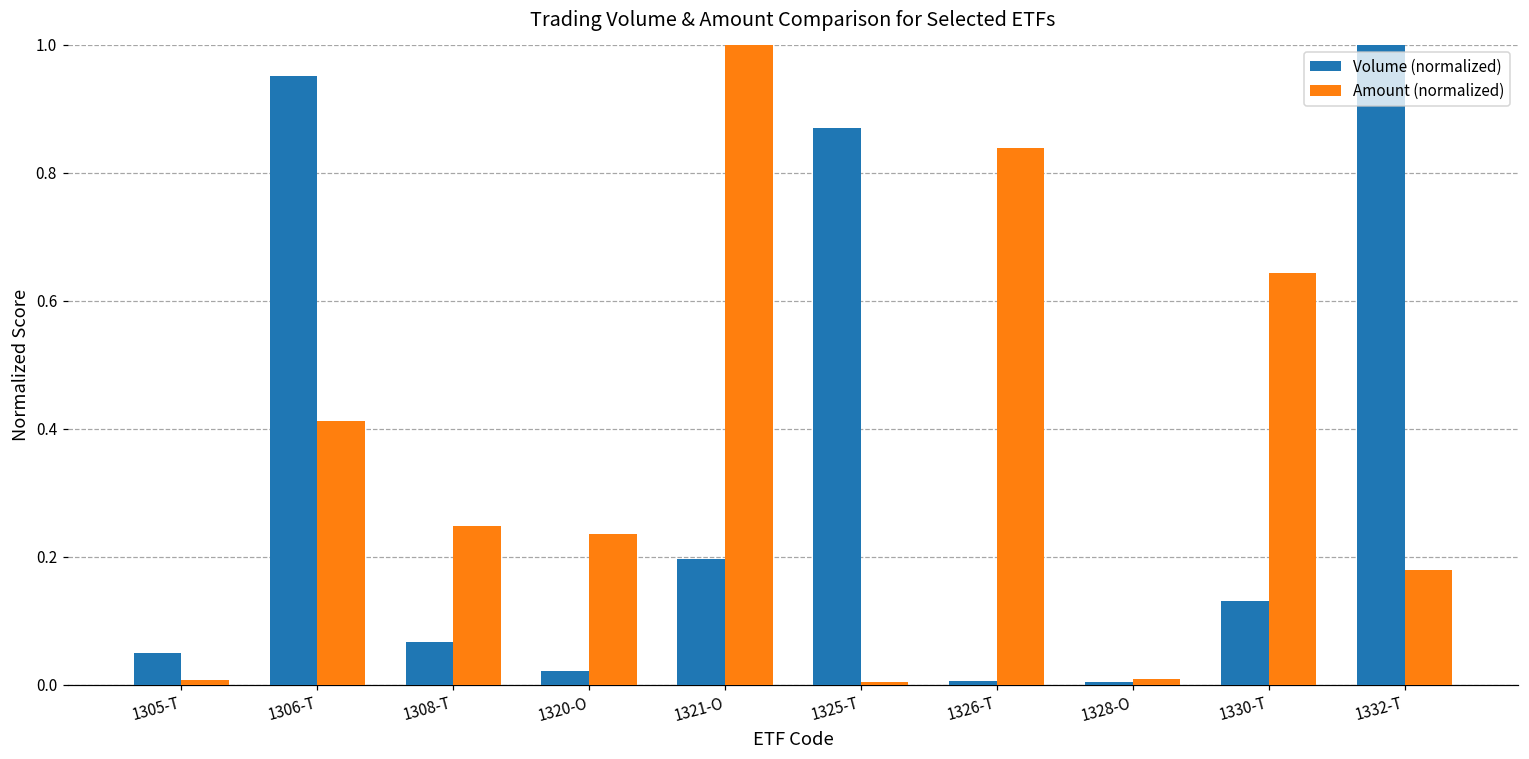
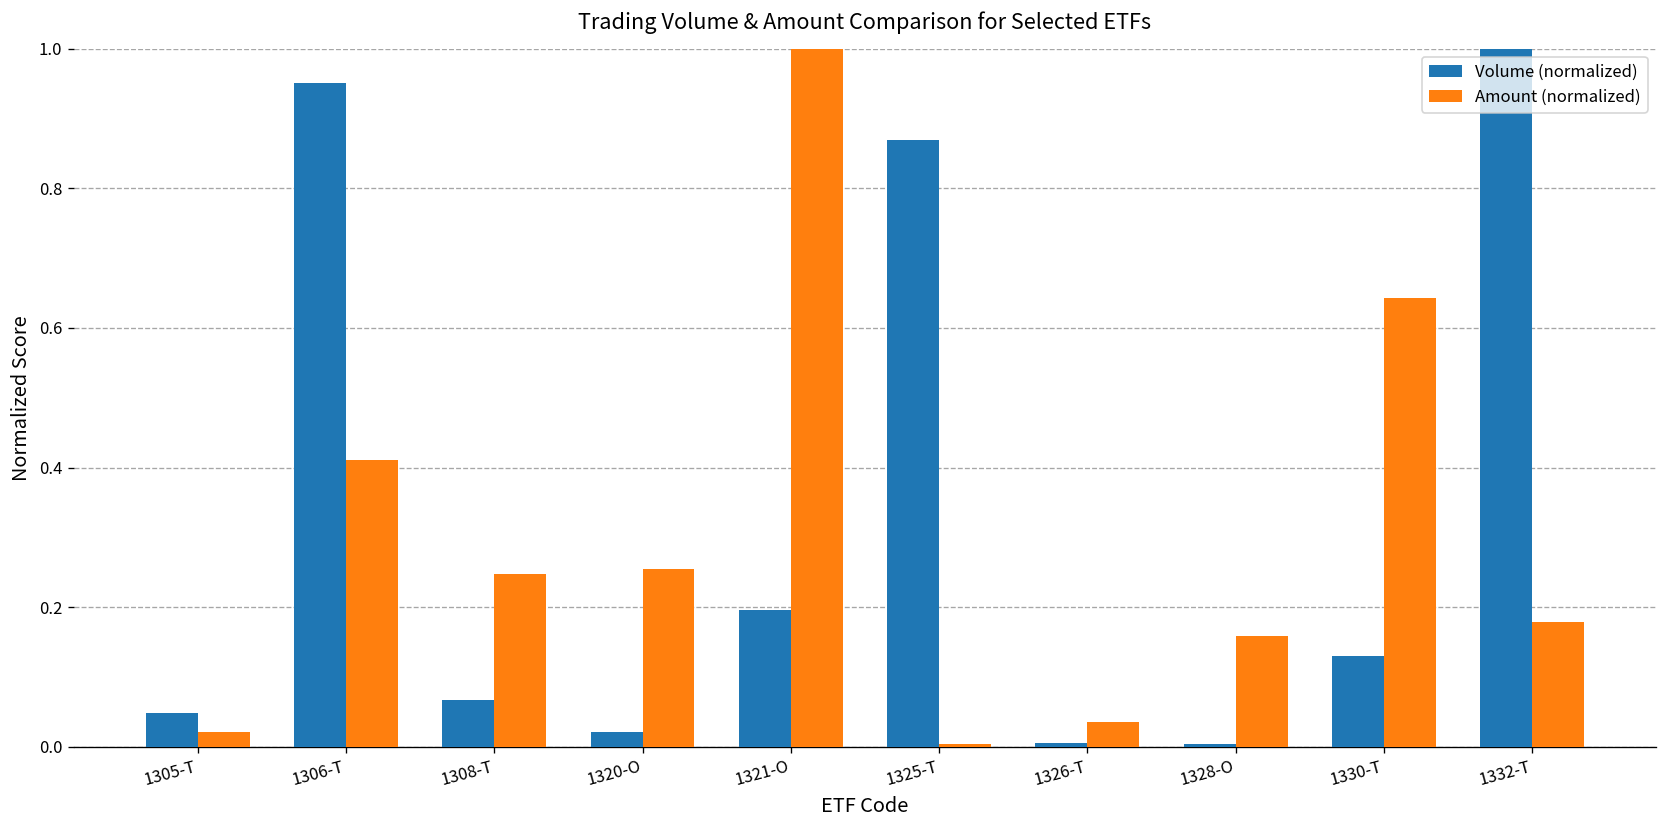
Amount (normalized), 1305-T: 0.01 -> 0.02
Amount (normalized), 1320-O: 0.23 -> 0.26
Amount (normalized), 1326-T: 0.84 -> 0.04
Amount (normalized), 1328-O: 0.01 -> 0.16
